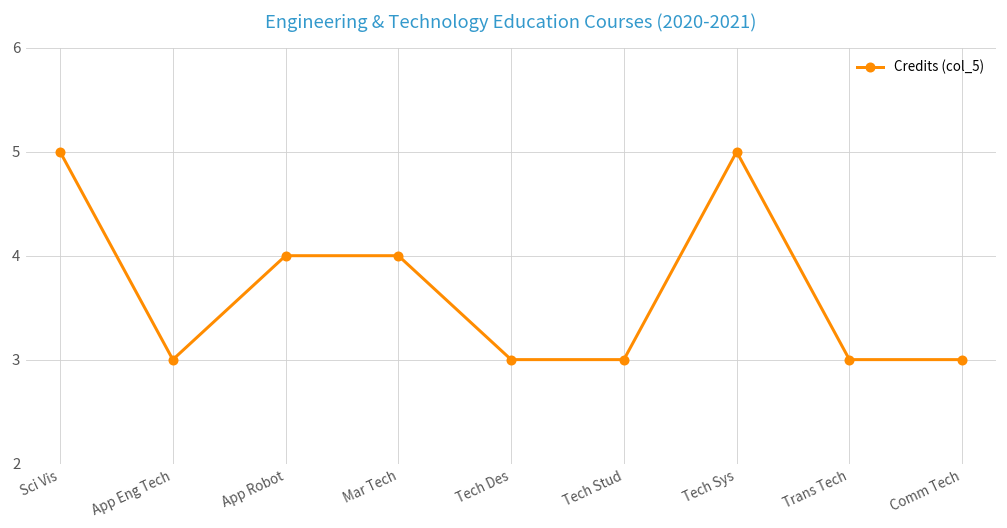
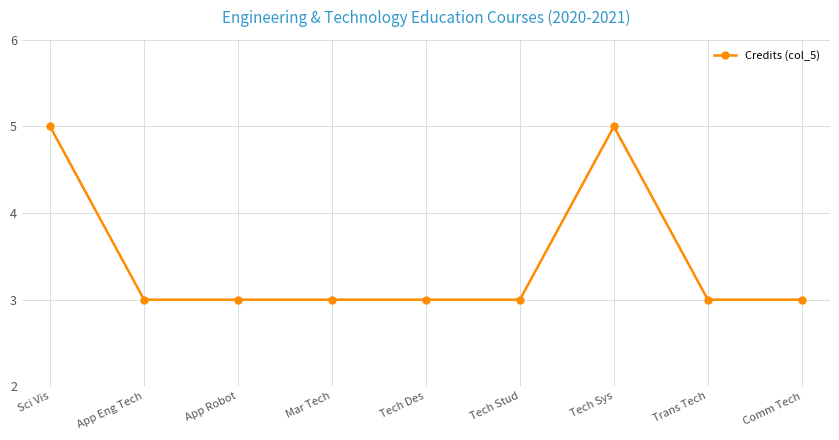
App Robot: 4 -> 3
Mar Tech: 4 -> 3
